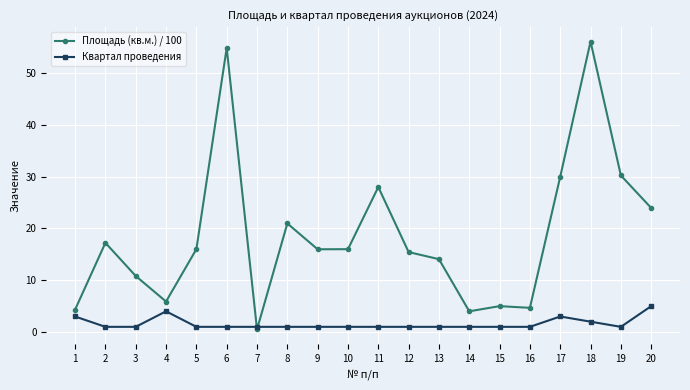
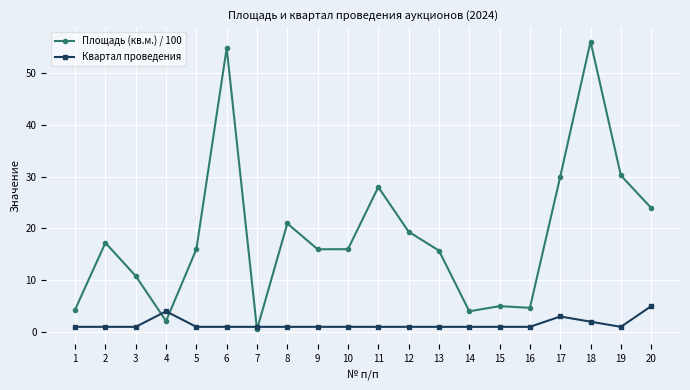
Квартал проведения, 1: 3 -> 1
Площадь (кв.м.) / 100, 4: 6 -> 2
Площадь (кв.м.) / 100, 12: 15 -> 19
Площадь (кв.м.) / 100, 13: 14 -> 16
